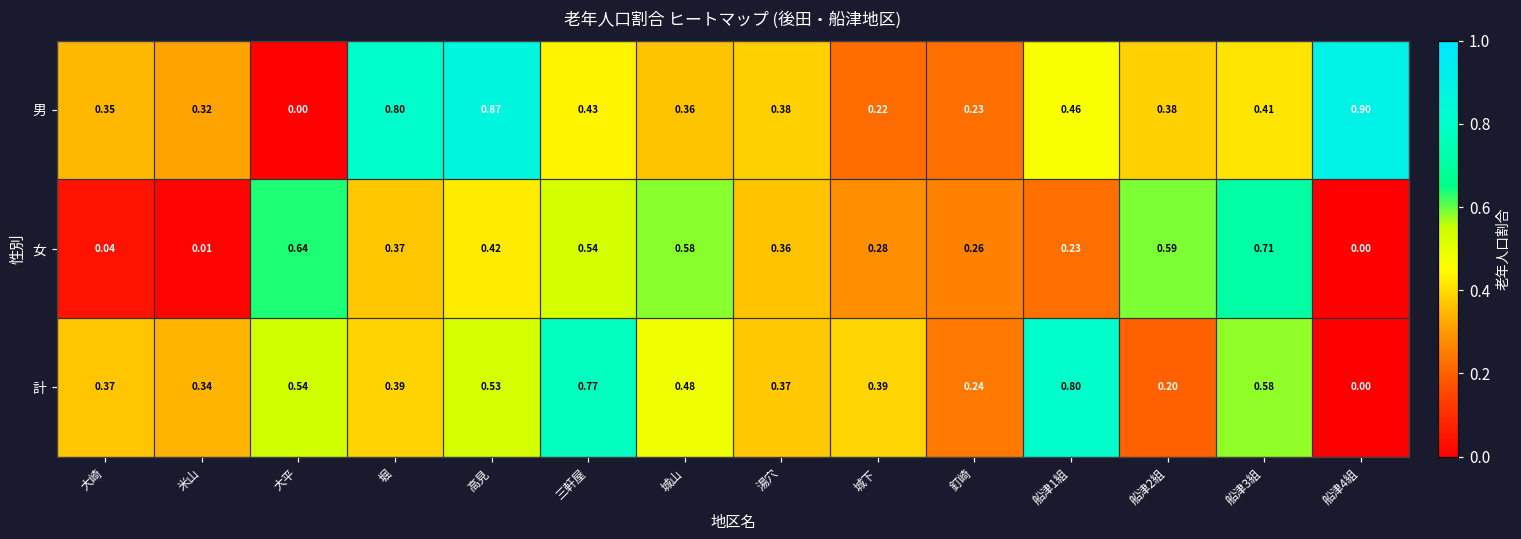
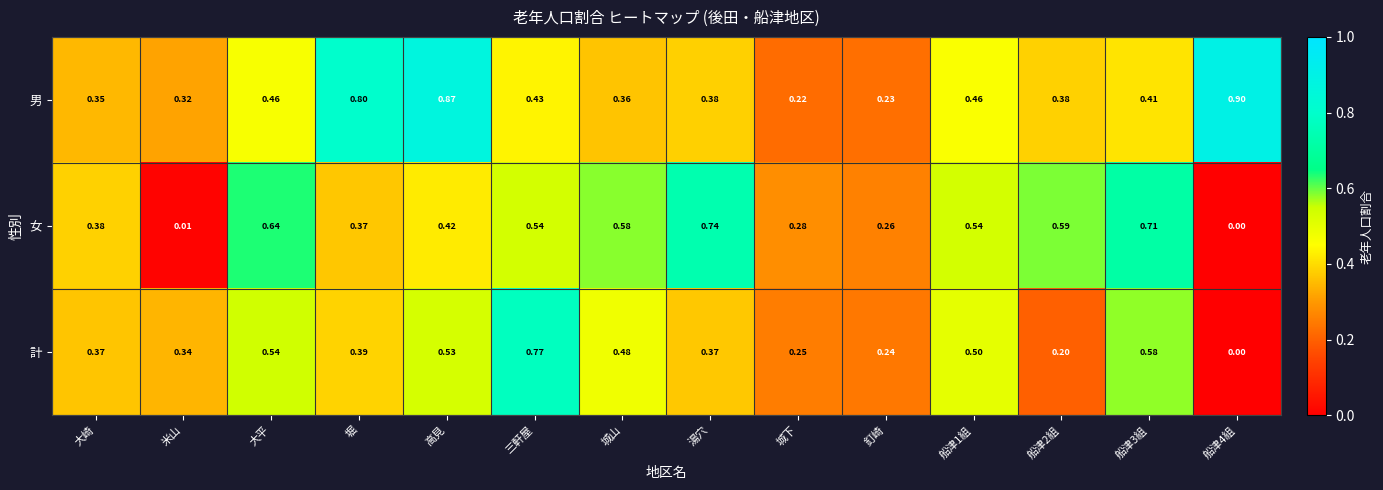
男, 大平: 0.00 -> 0.46
女, 大崎: 0.04 -> 0.38
女, 湯穴: 0.36 -> 0.74
女, 船津1組: 0.23 -> 0.54
計, 城下: 0.39 -> 0.25
計, 船津1組: 0.80 -> 0.50
